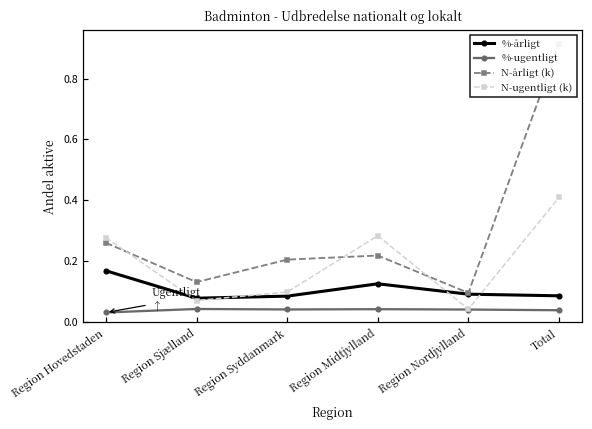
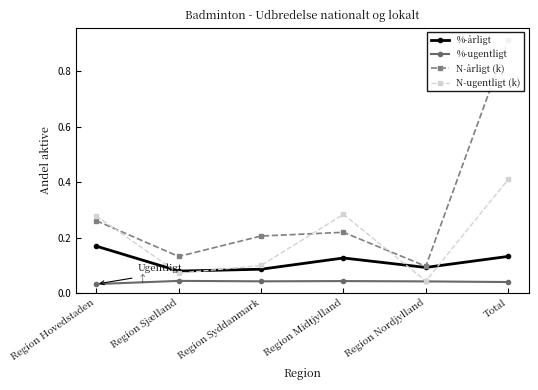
%-årligt, Total: 0.09 -> 0.13
